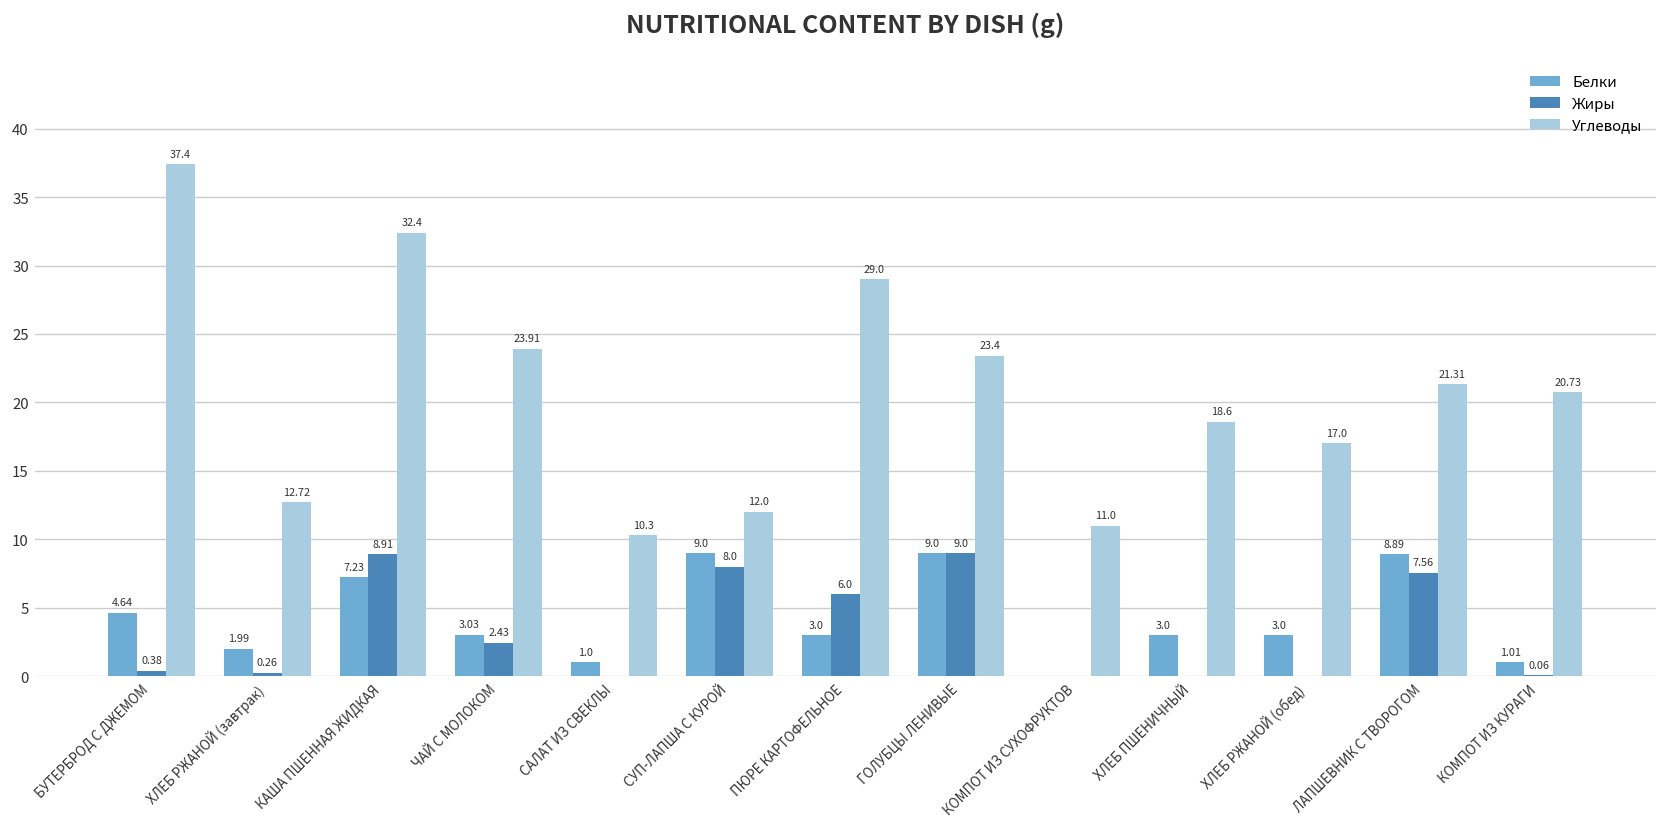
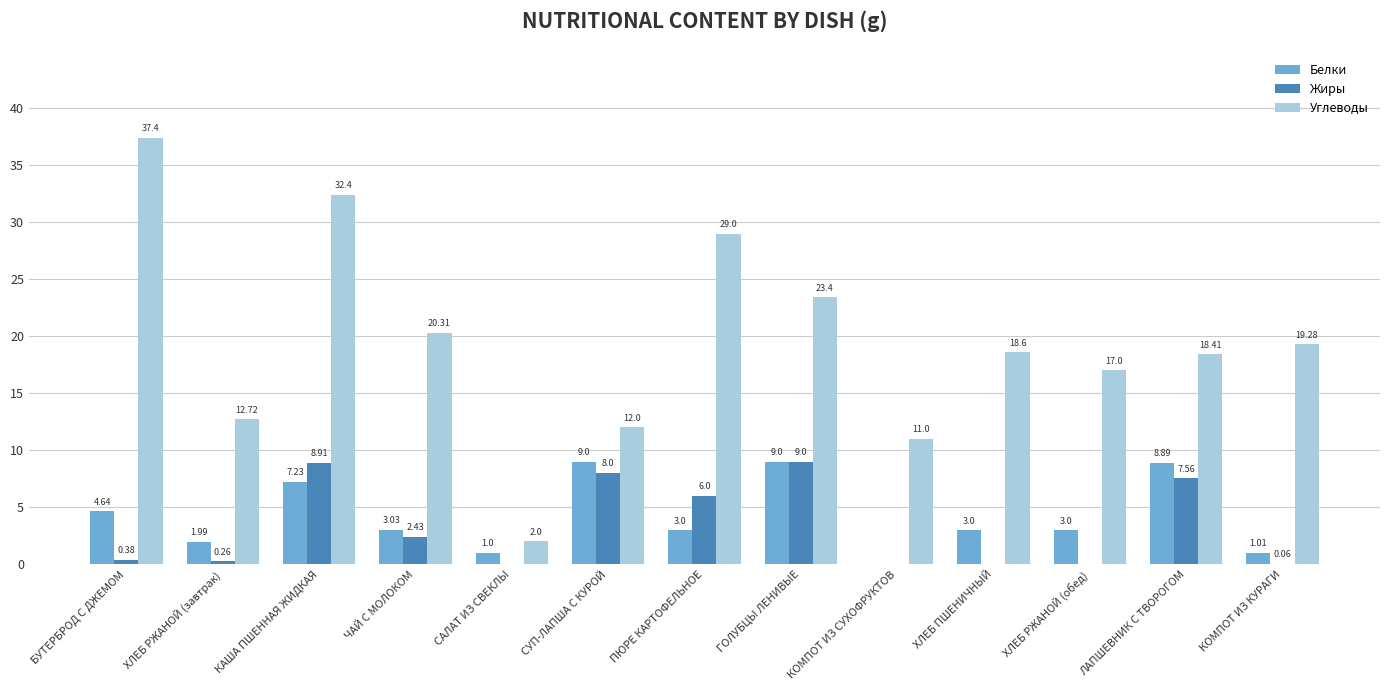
Углеводы, ЧАЙ С МОЛОКОМ: 23.91 -> 20.31
Углеводы, САЛАТ ИЗ СВЕКЛЫ: 10.3 -> 2.0
Углеводы, ЛАПШЕВНИК С ТВОРОГОМ: 21.31 -> 18.41
Углеводы, КОМПОТ ИЗ КУРАГИ: 20.73 -> 19.28
